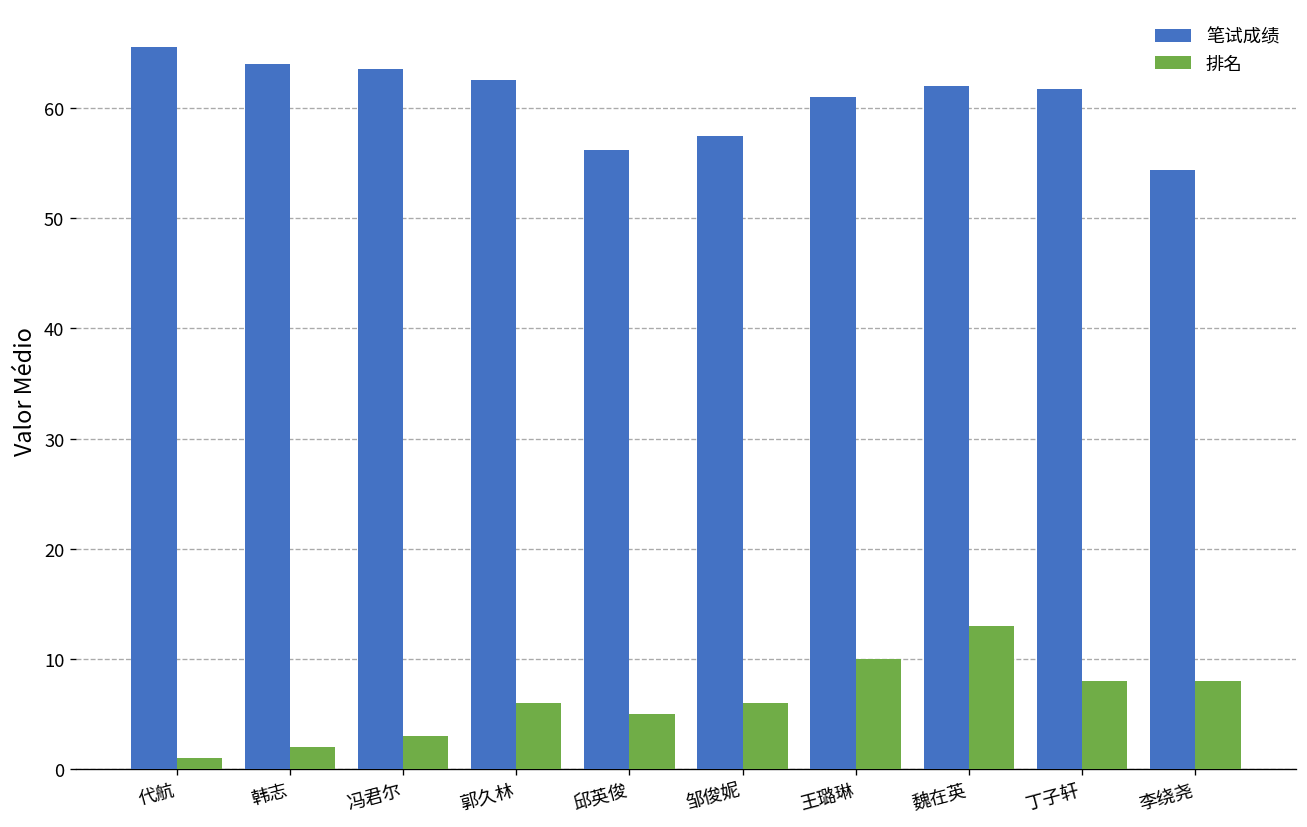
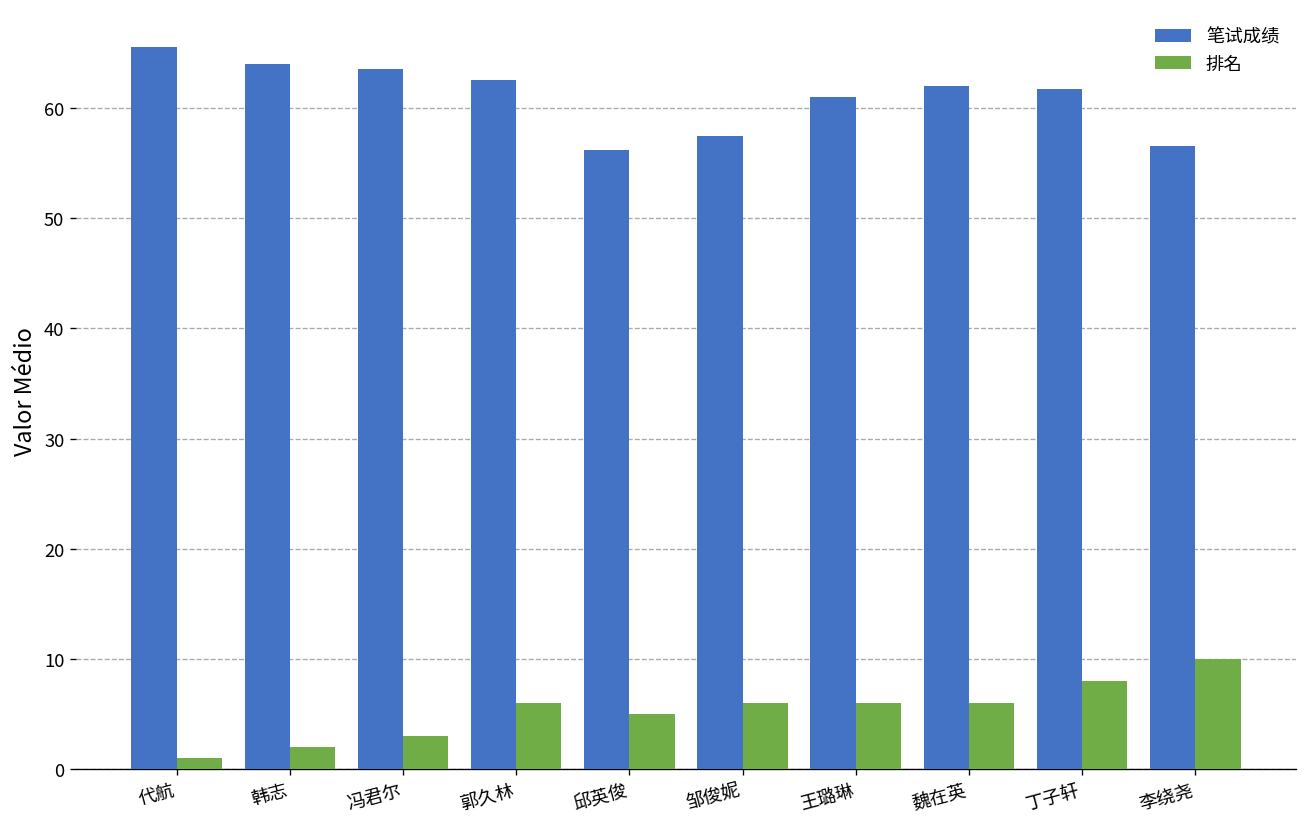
排名, 王璐琳: 10 -> 6
排名, 魏在英: 13 -> 6
笔试成绩, 李绕尧: 54 -> 57
排名, 李绕尧: 8 -> 10
